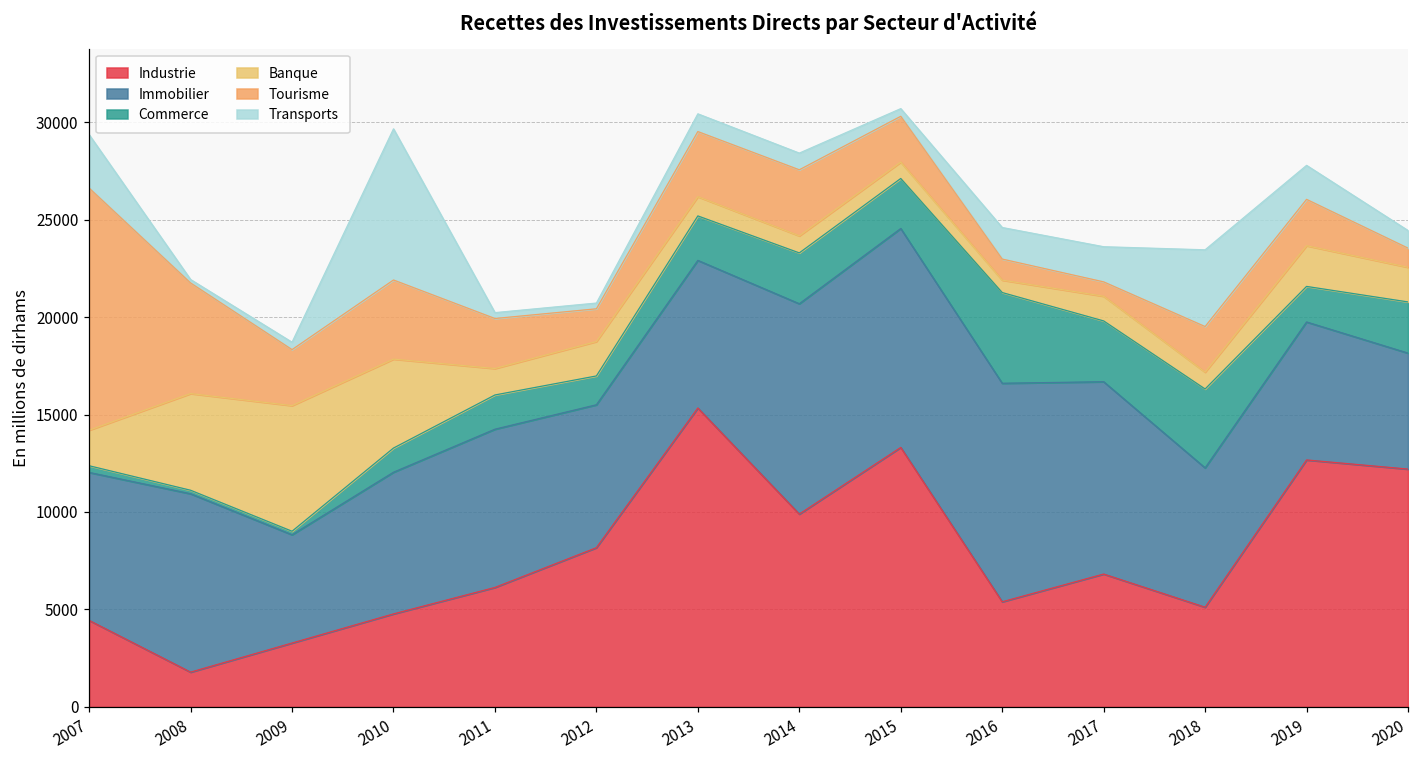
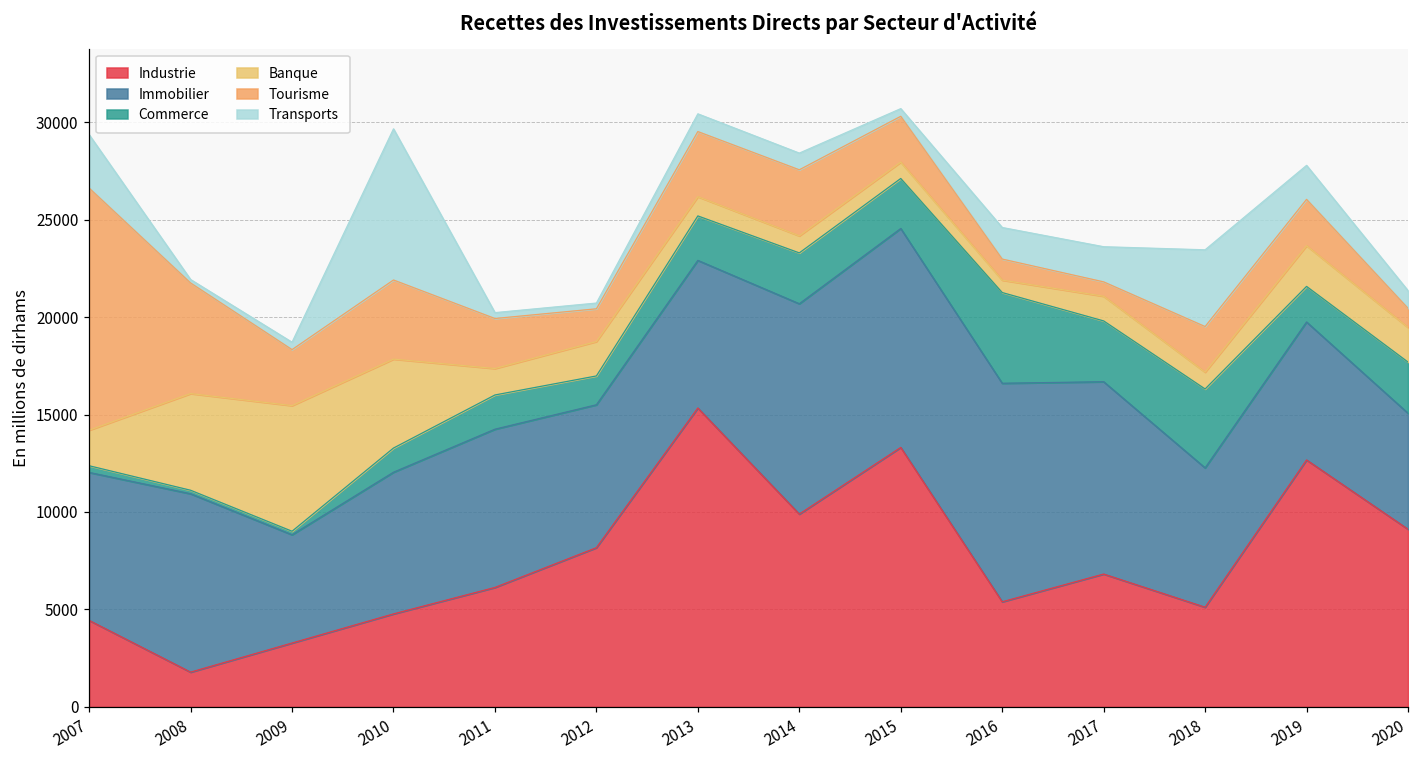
Industrie, 2020: 12200 -> 9100
